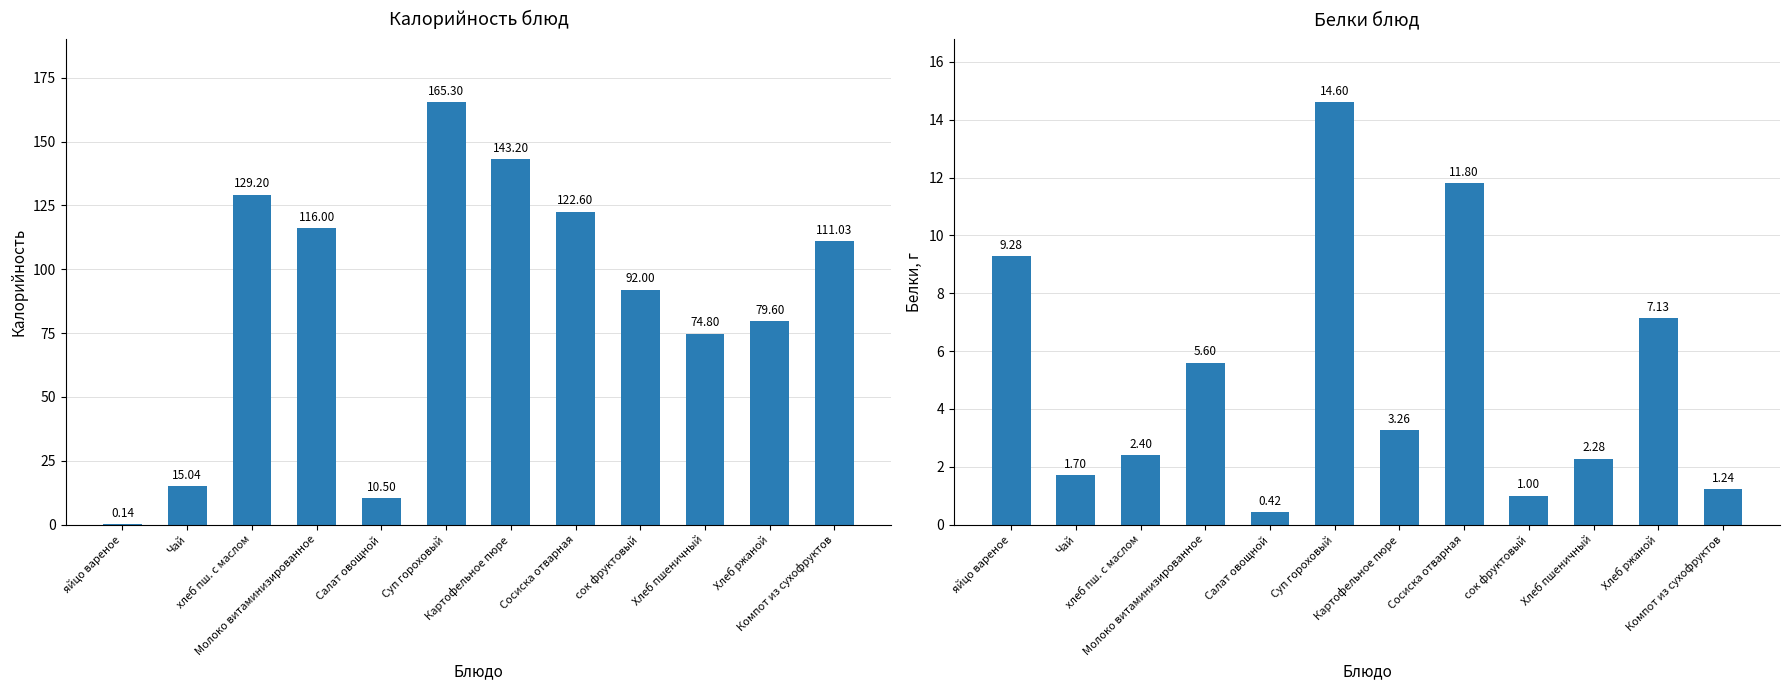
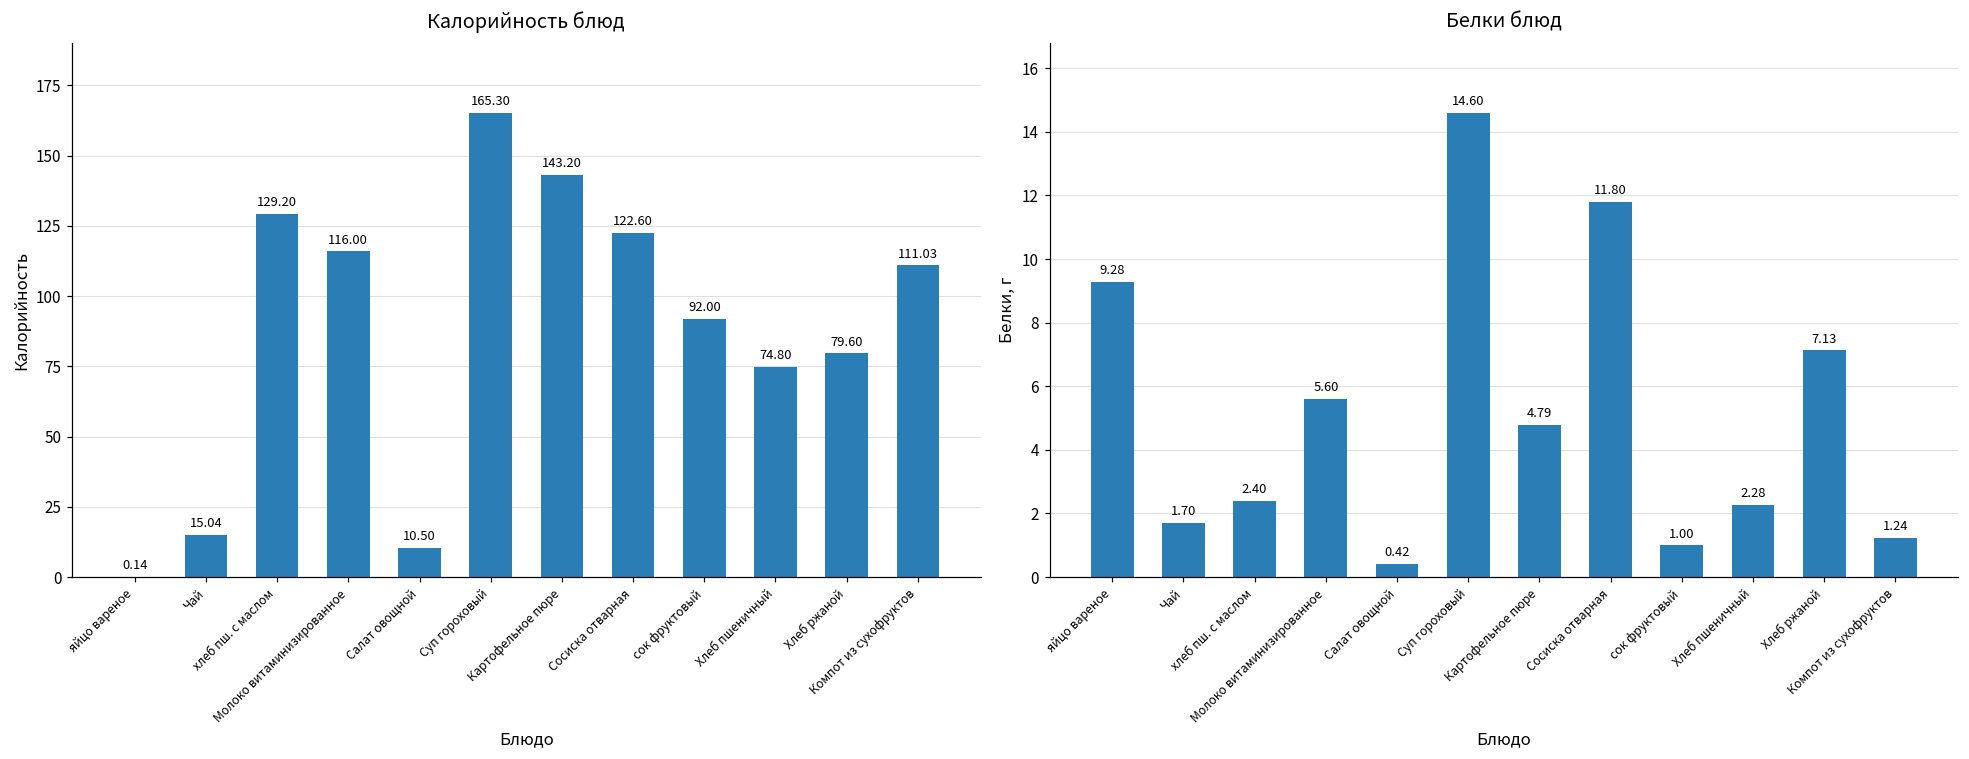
Белки блюд, Картофельное пюре: 3.26 -> 4.79
